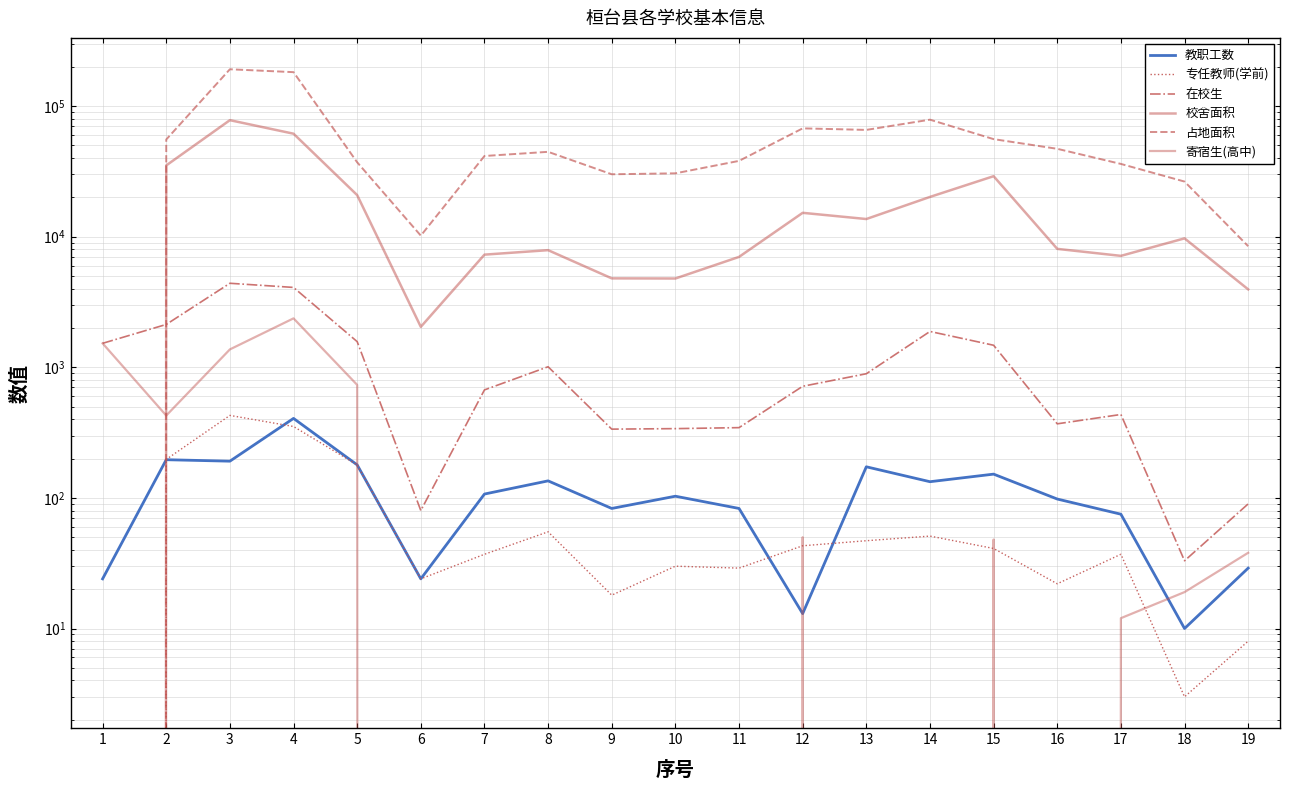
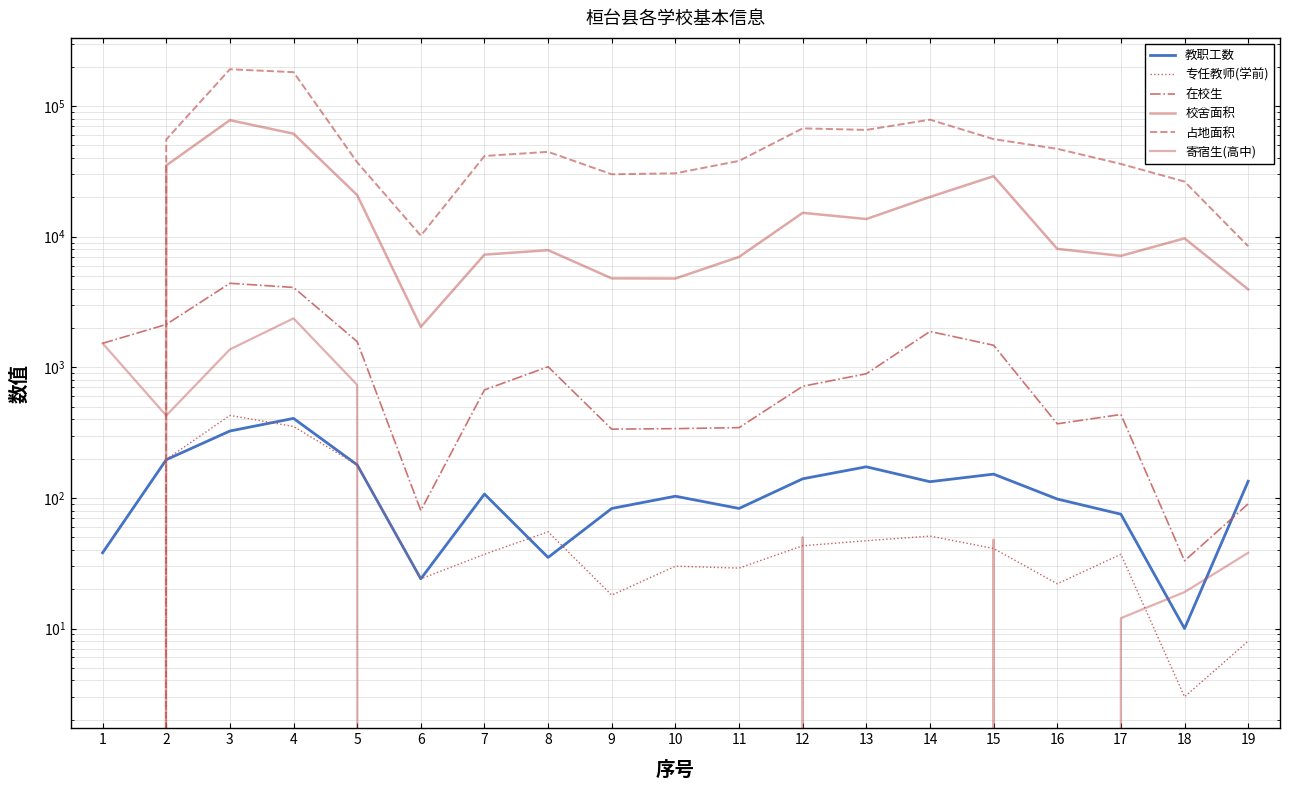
教职工数, 1: 24 -> 38
教职工数, 3: 190 -> 330
教职工数, 8: 140 -> 35
教职工数, 12: 13 -> 140
教职工数, 19: 29 -> 130
